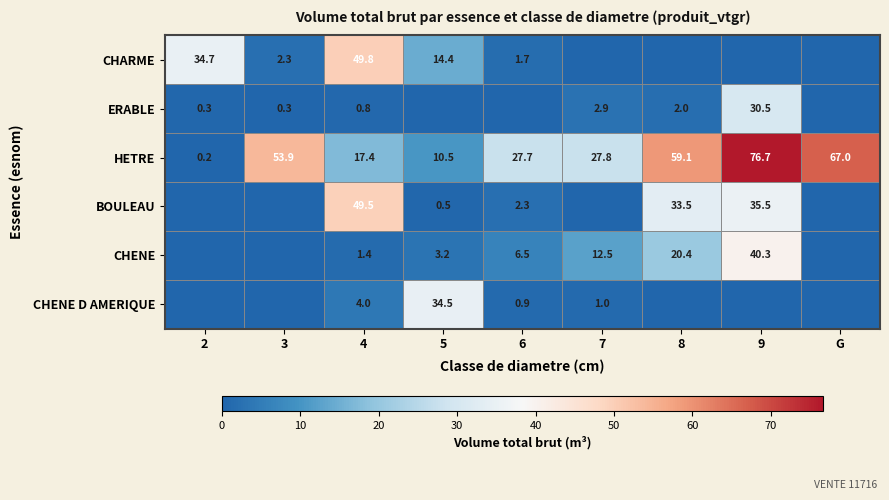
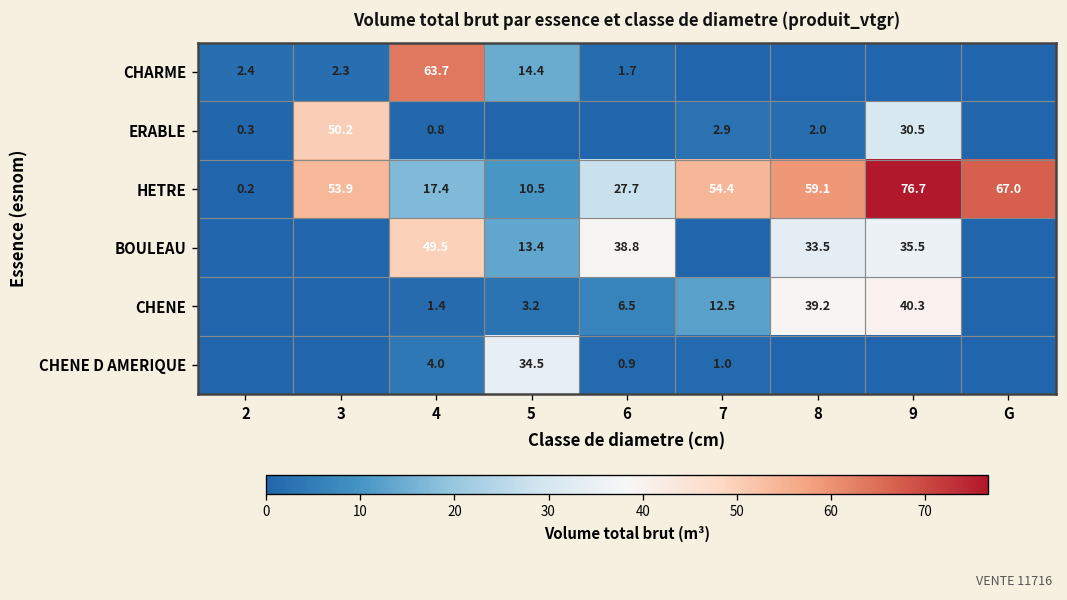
CHARME, 2: 34.7 -> 2.4
CHARME, 4: 49.8 -> 63.7
ERABLE, 3: 0.3 -> 50.2
HETRE, 7: 27.8 -> 54.4
BOULEAU, 5: 0.5 -> 13.4
BOULEAU, 6: 2.3 -> 38.8
CHENE, 8: 20.4 -> 39.2
